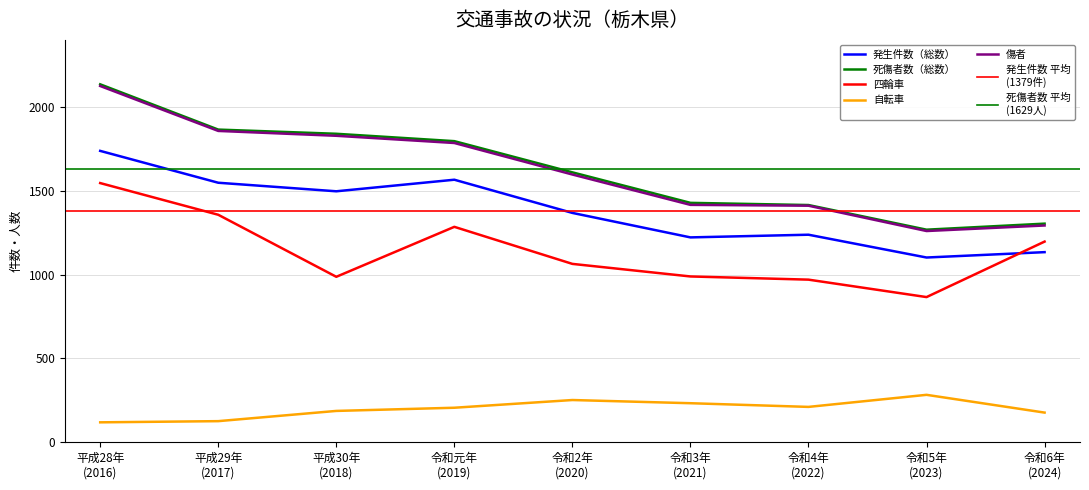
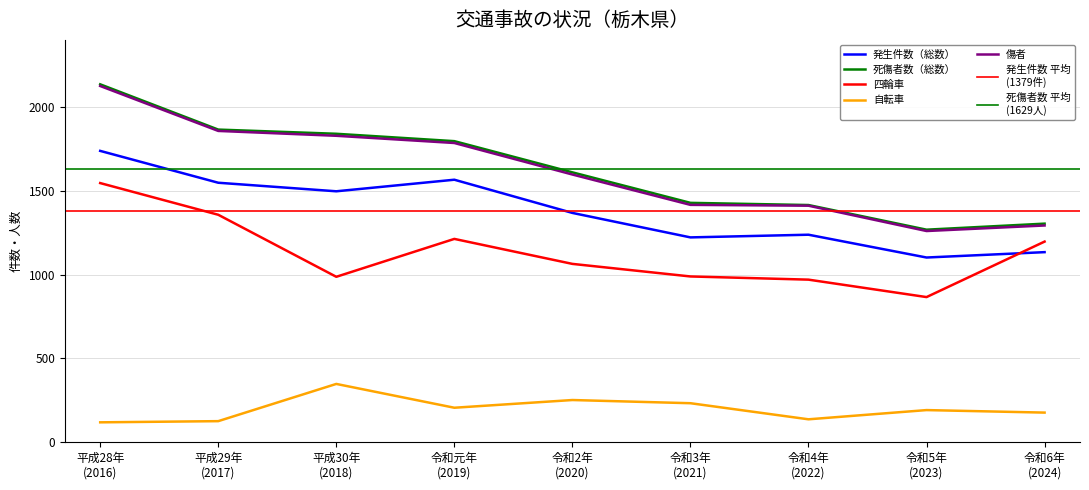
自転車, 平成30年 (2018): 190 -> 350
四輪車, 令和元年 (2019): 1290 -> 1210
自転車, 令和4年 (2022): 210 -> 140
自転車, 令和5年 (2023): 280 -> 190
